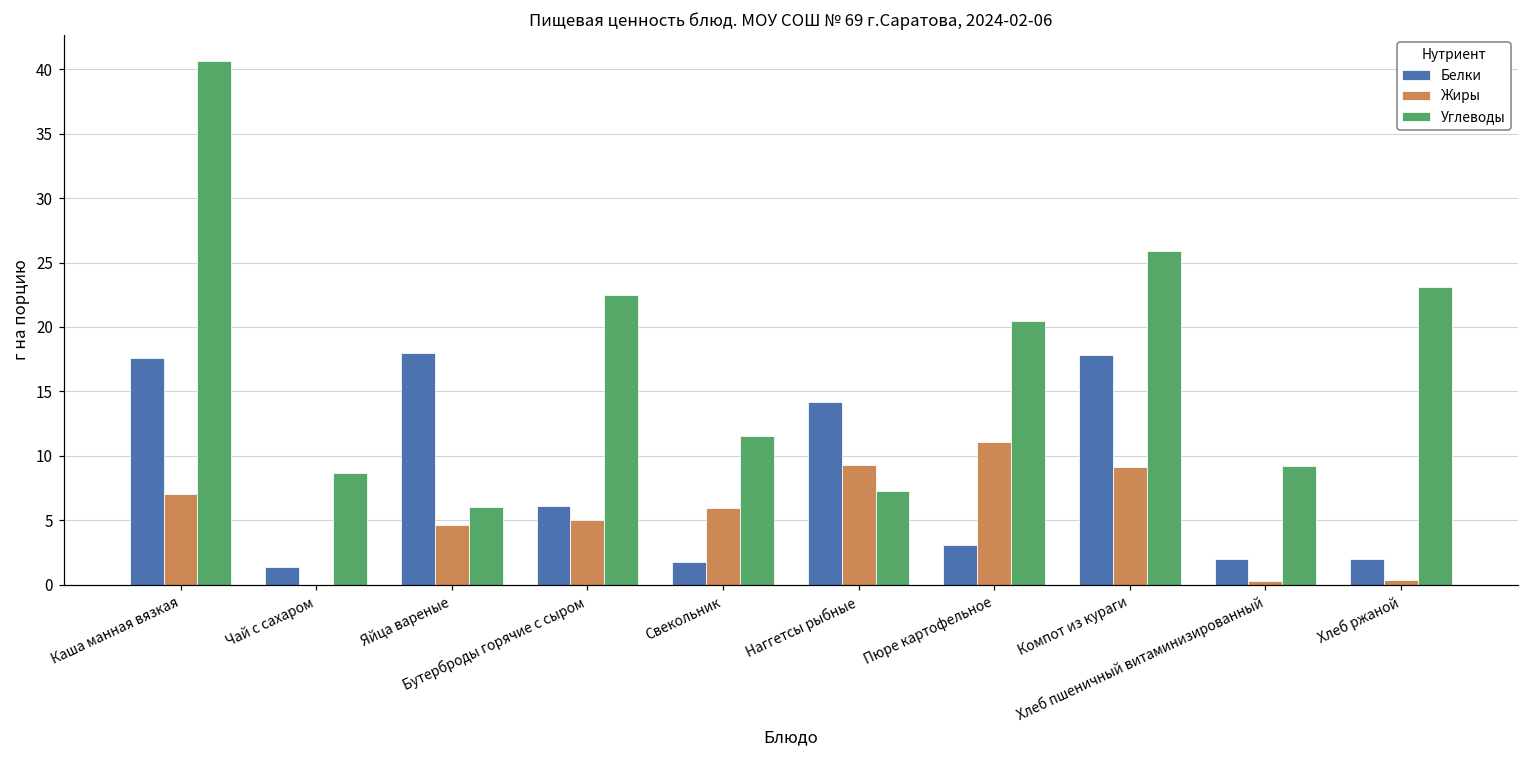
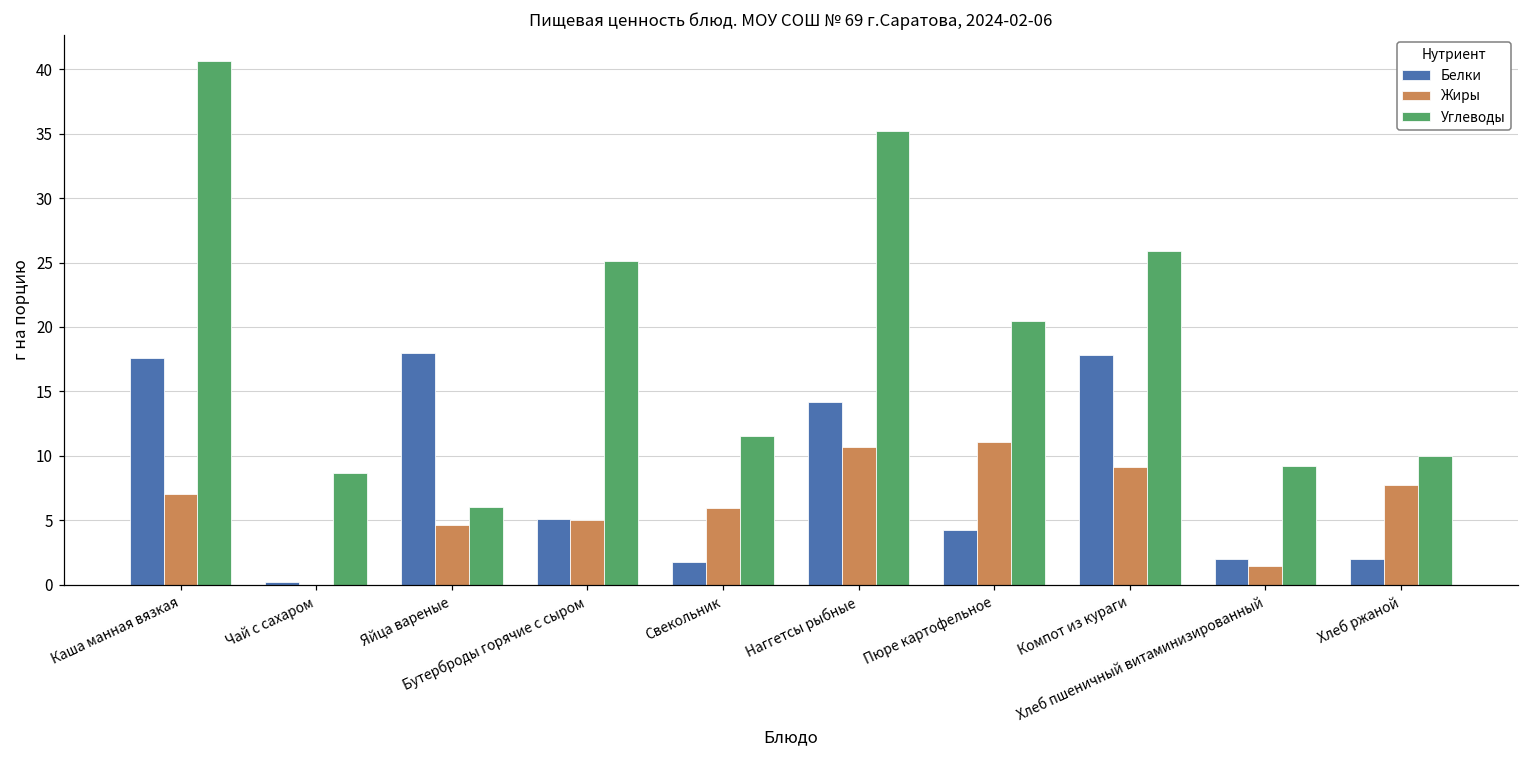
Белки, Чай с сахаром: 1.4 -> 0.2
Белки, Бутерброды горячие с сыром: 6.1 -> 5.1
Углеводы, Бутерброды горячие с сыром: 22.5 -> 25.1
Жиры, Наггетсы рыбные: 9.3 -> 10.7
Углеводы, Наггетсы рыбные: 7.3 -> 35.2
Белки, Пюре картофельное: 3.1 -> 4.2
Жиры, Хлеб пшеничный витаминизированный: 0.3 -> 1.4
Жиры, Хлеб ржаной: 0.4 -> 7.7
Углеводы, Хлеб ржаной: 23.1 -> 10.0
